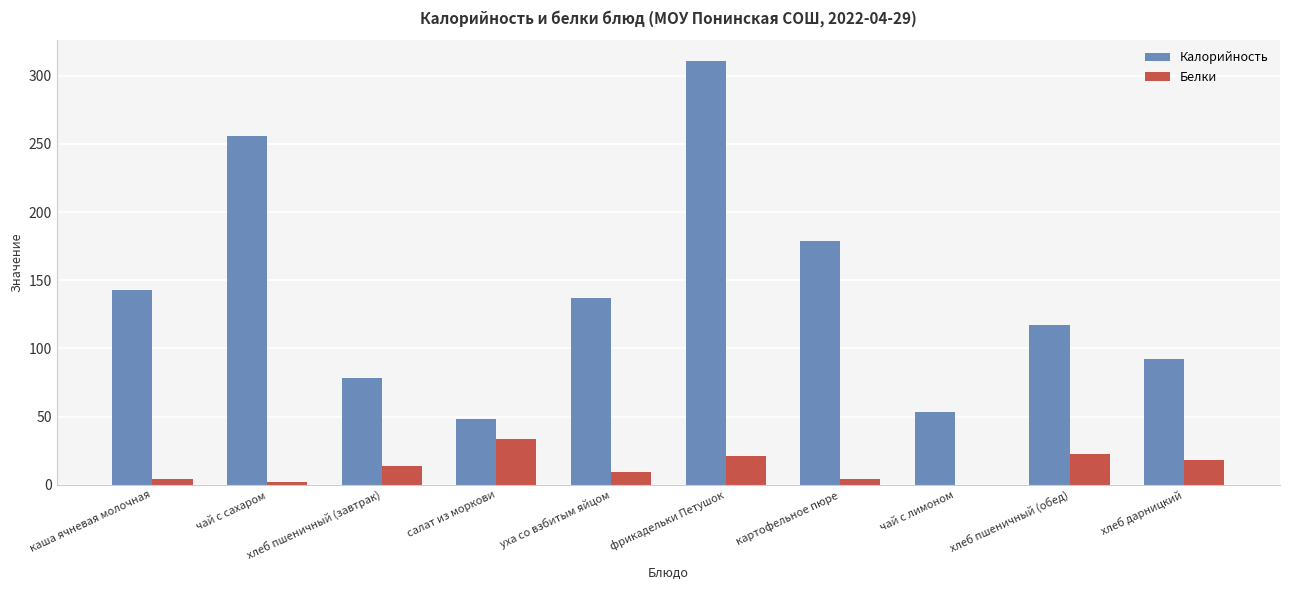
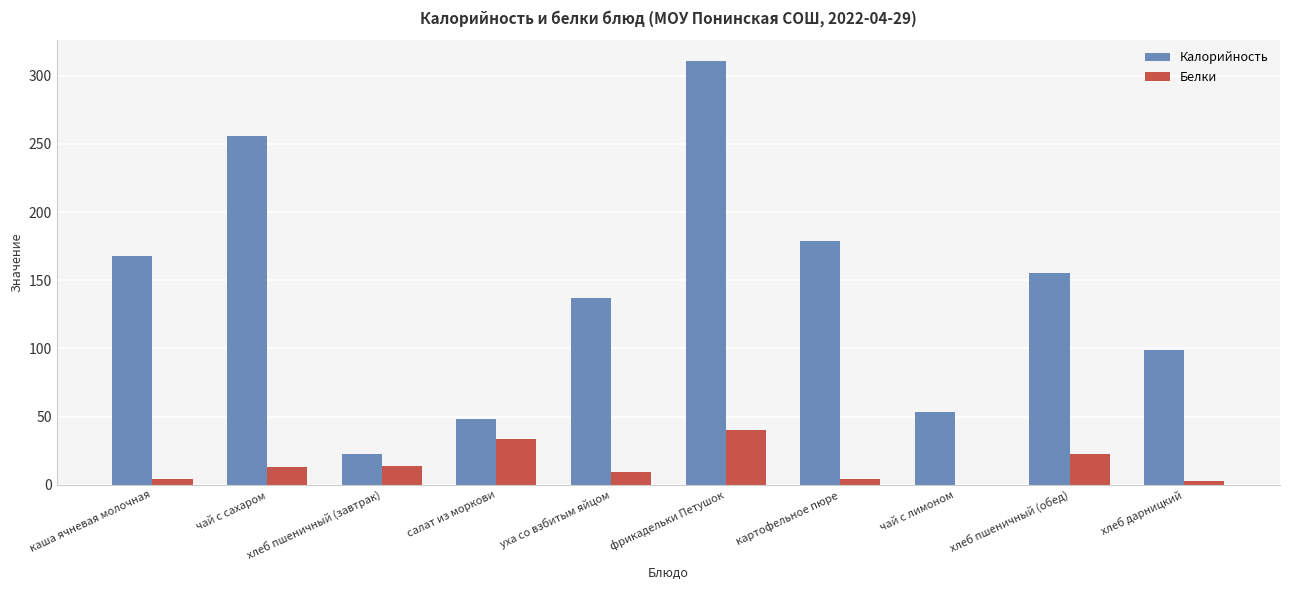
Калорийность, каша ячневая молочная: 143 -> 168
Белки, чай с сахаром: 2 -> 13
Калорийность, хлеб пшеничный (завтрак): 79 -> 23
Белки, фрикадельки Петушок: 21 -> 40
Калорийность, хлеб пшеничный (обед): 117 -> 156
Калорийность, хлеб дарницкий: 93 -> 99
Белки, хлеб дарницкий: 18 -> 3
